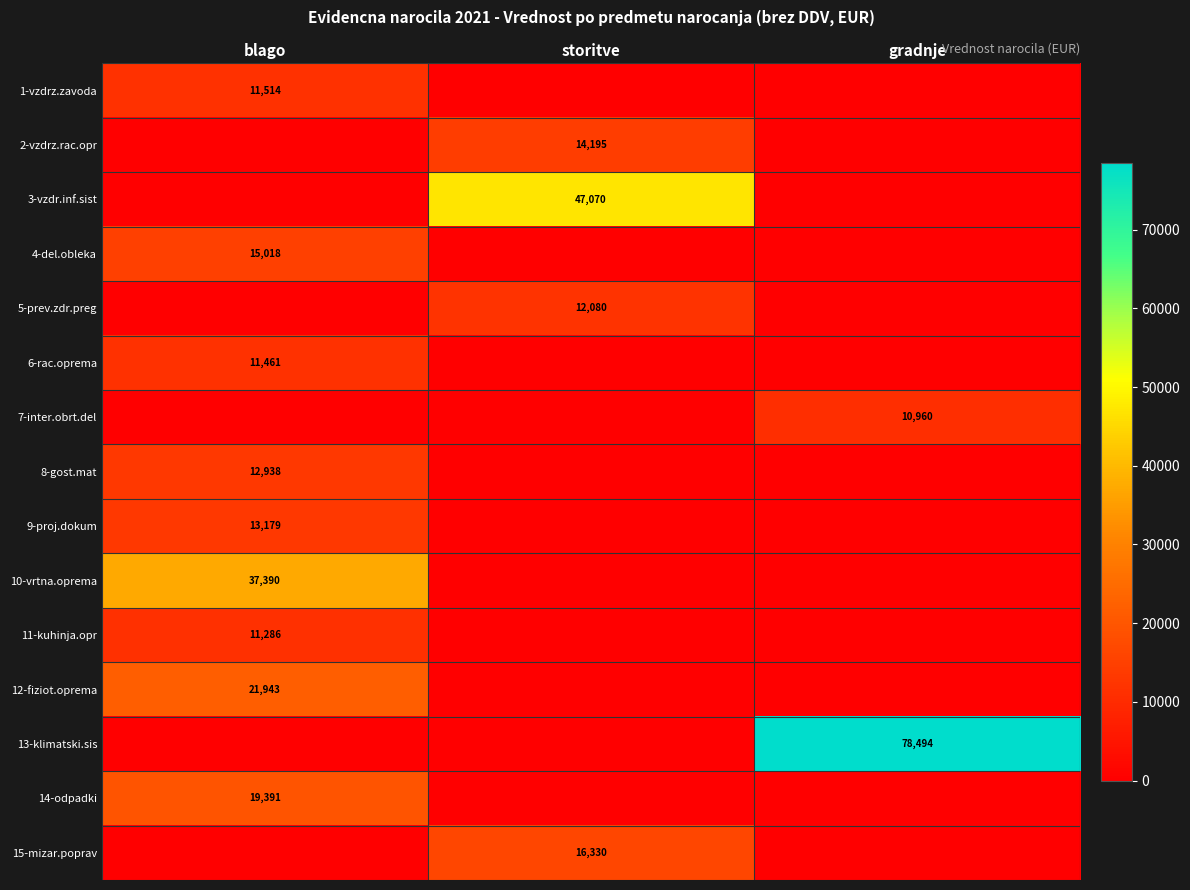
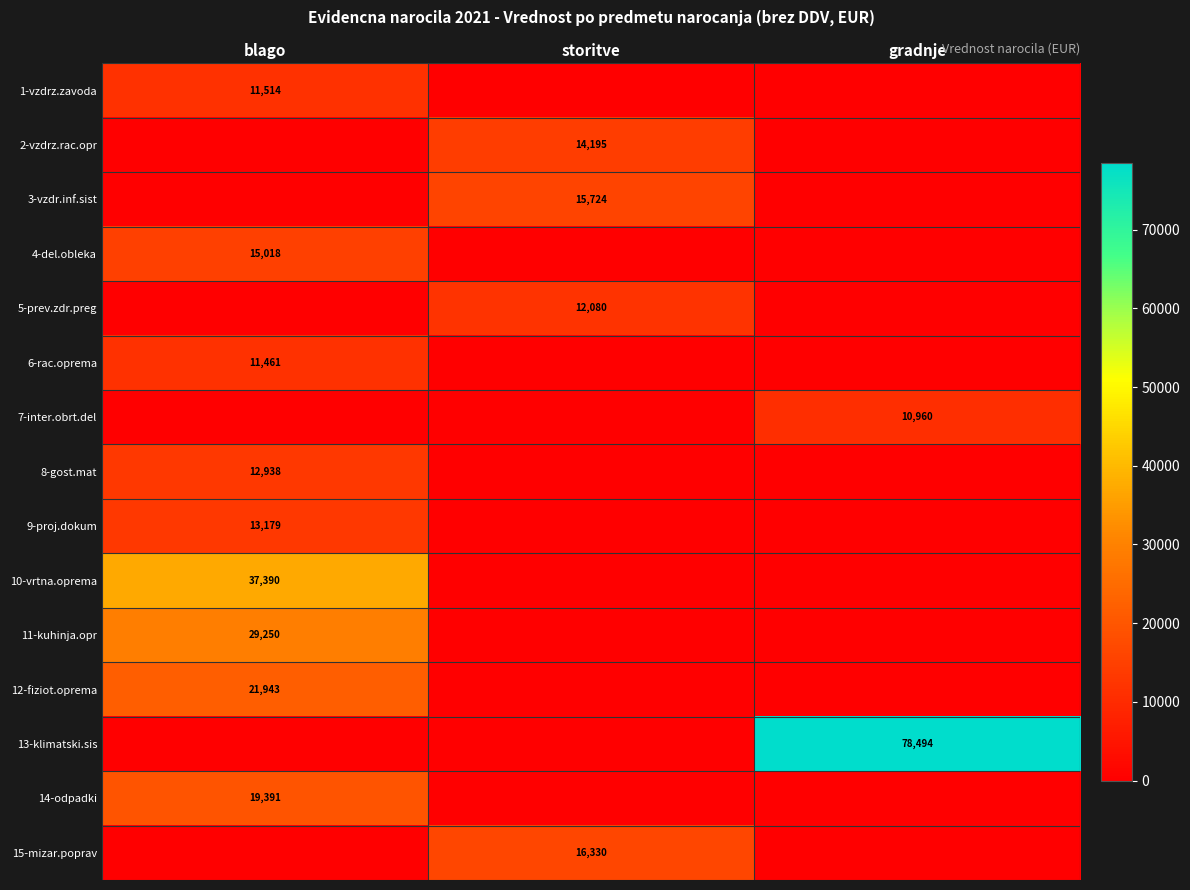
3-vzdr.inf.sist, storitve: 47,070 -> 15,724
11-kuhinja.opr, blago: 11,286 -> 29,250
